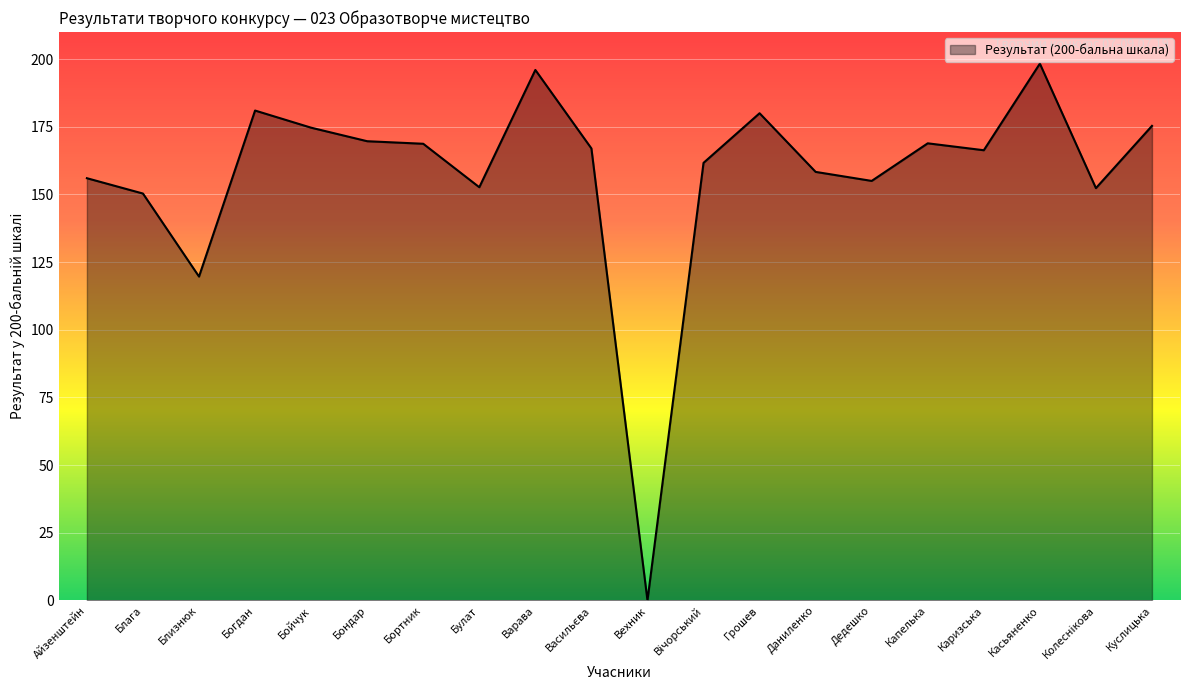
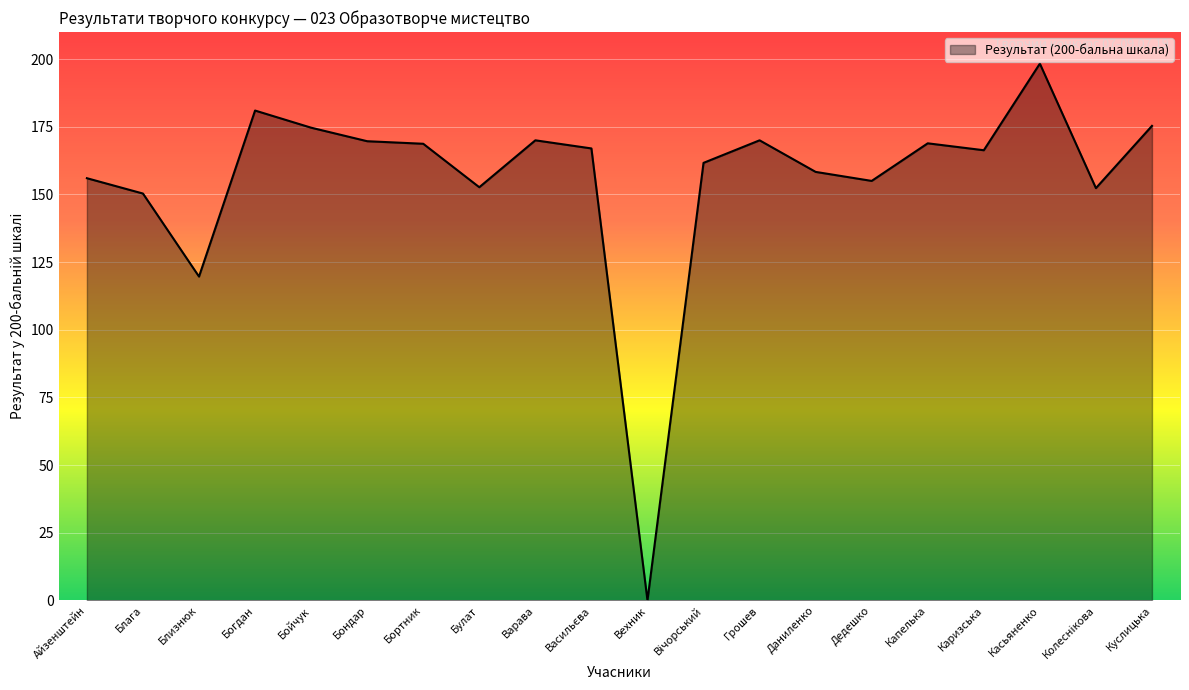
Варава: 196 -> 170
Грошев: 180 -> 170
